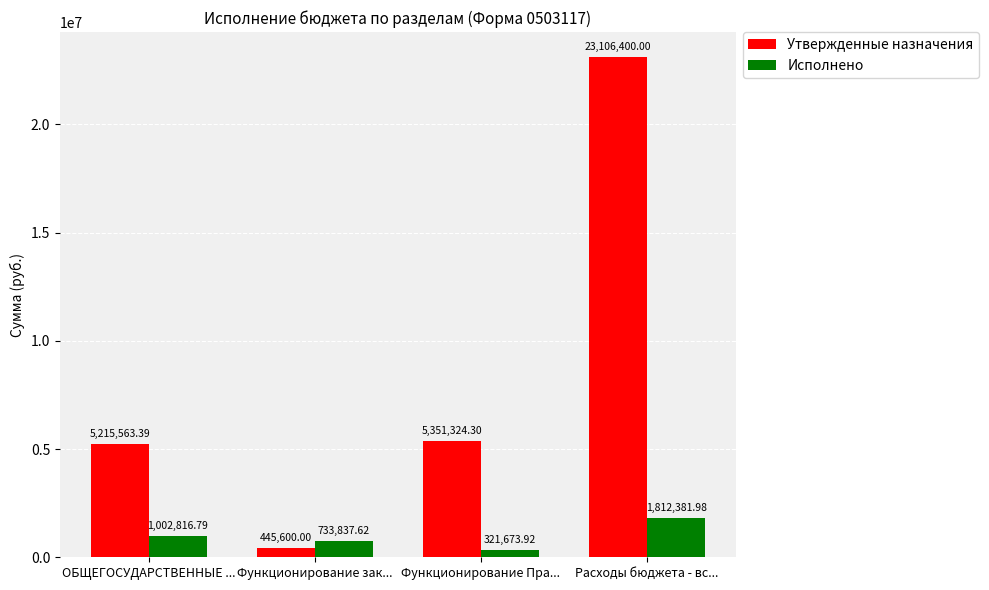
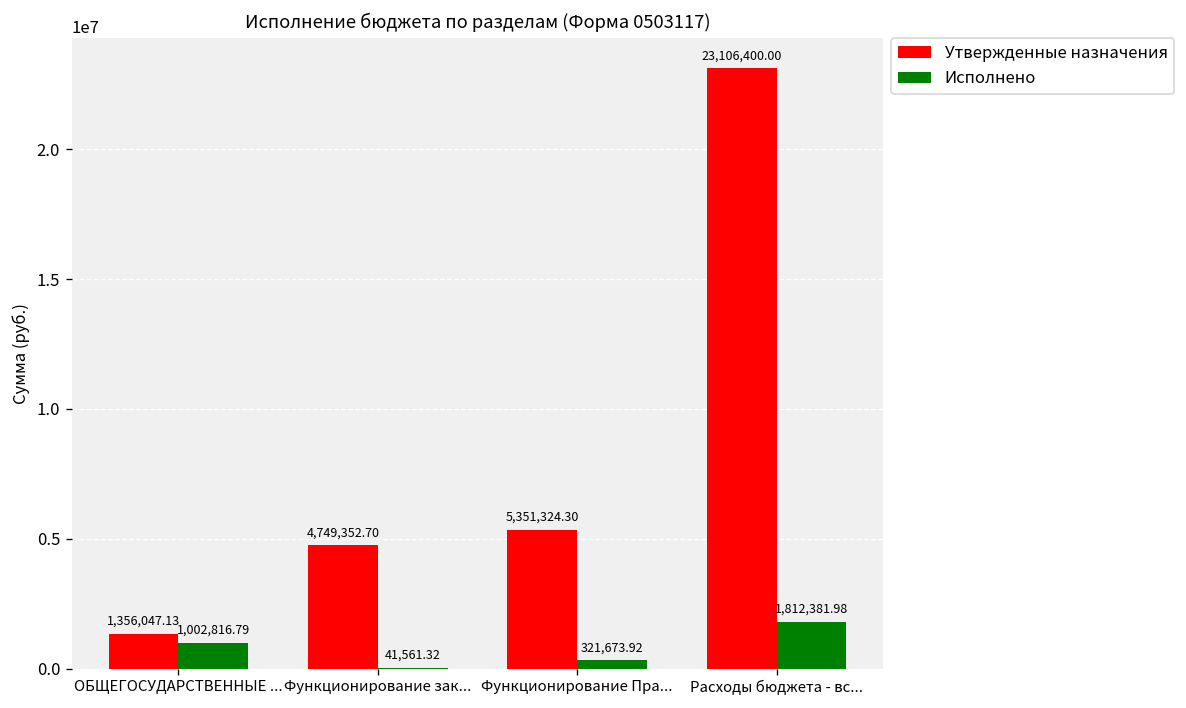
Утвержденные назначения, ОБЩЕГОСУДАРСТВЕННЫЕ ...: 5,215,563.39 -> 1,356,047.13
Утвержденные назначения, Функционирование зак...: 445,600.00 -> 4,749,352.70
Исполнено, Функционирование зак...: 733,837.62 -> 41,561.32
